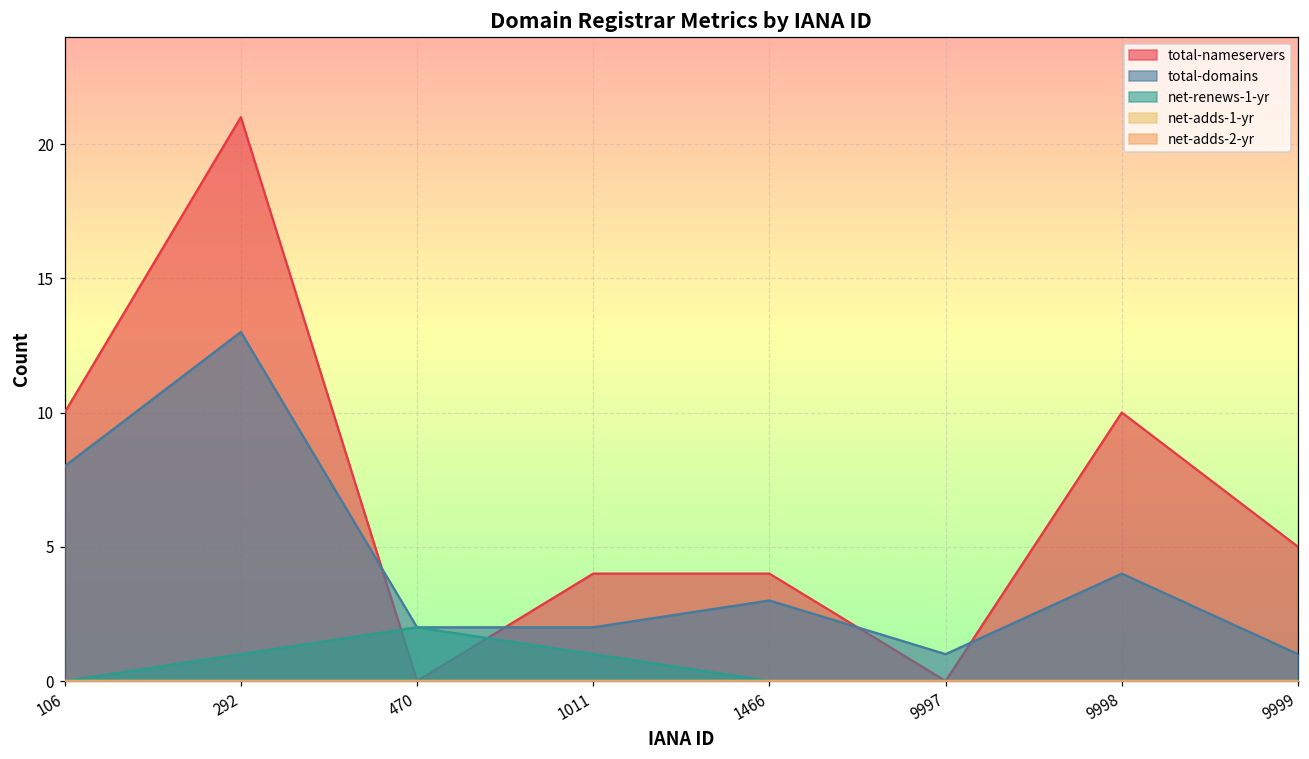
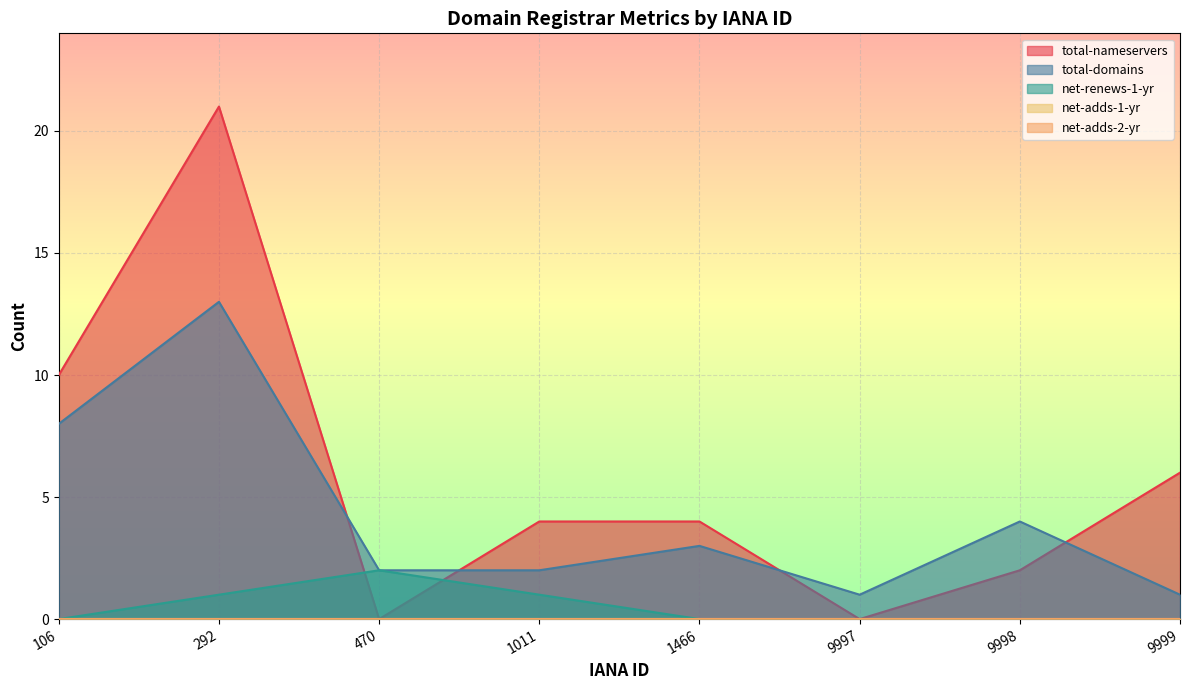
total-nameservers, 9998: 10 -> 2
total-nameservers, 9999: 5 -> 6
